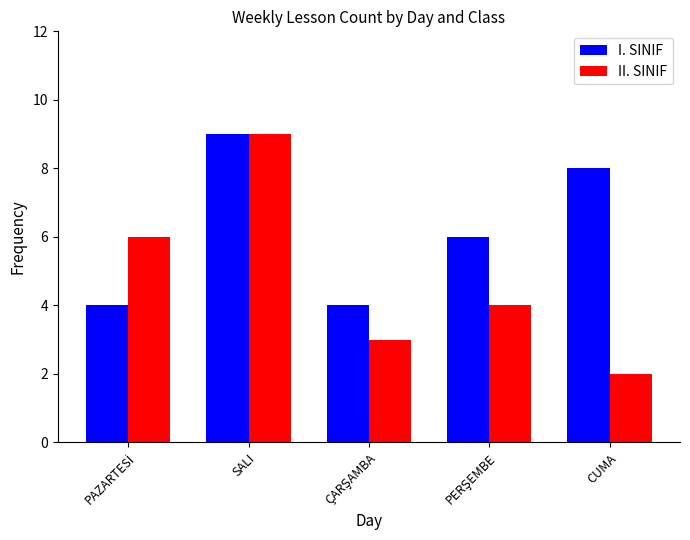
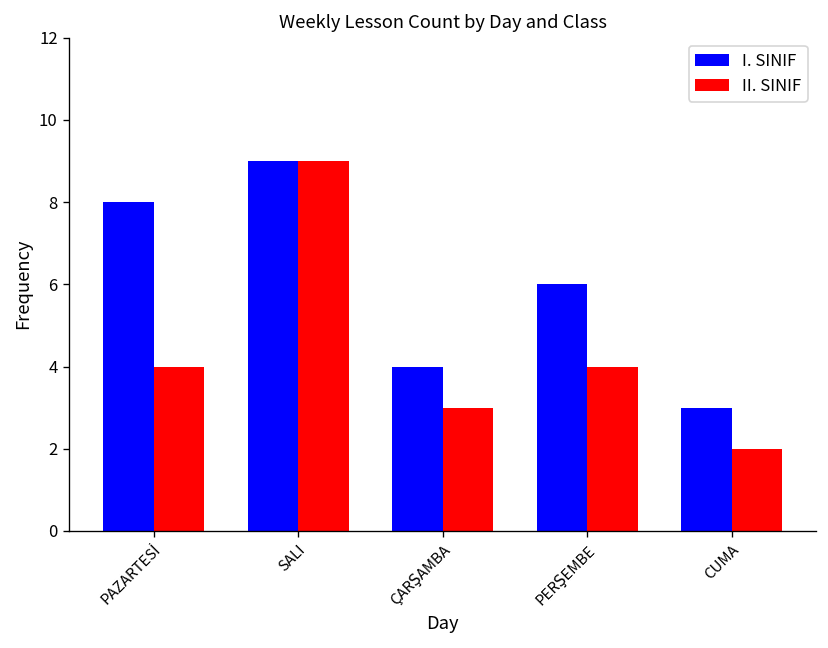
I. SINIF, PAZARTESİ: 4 -> 8
II. SINIF, PAZARTESİ: 6 -> 4
I. SINIF, CUMA: 8 -> 3
